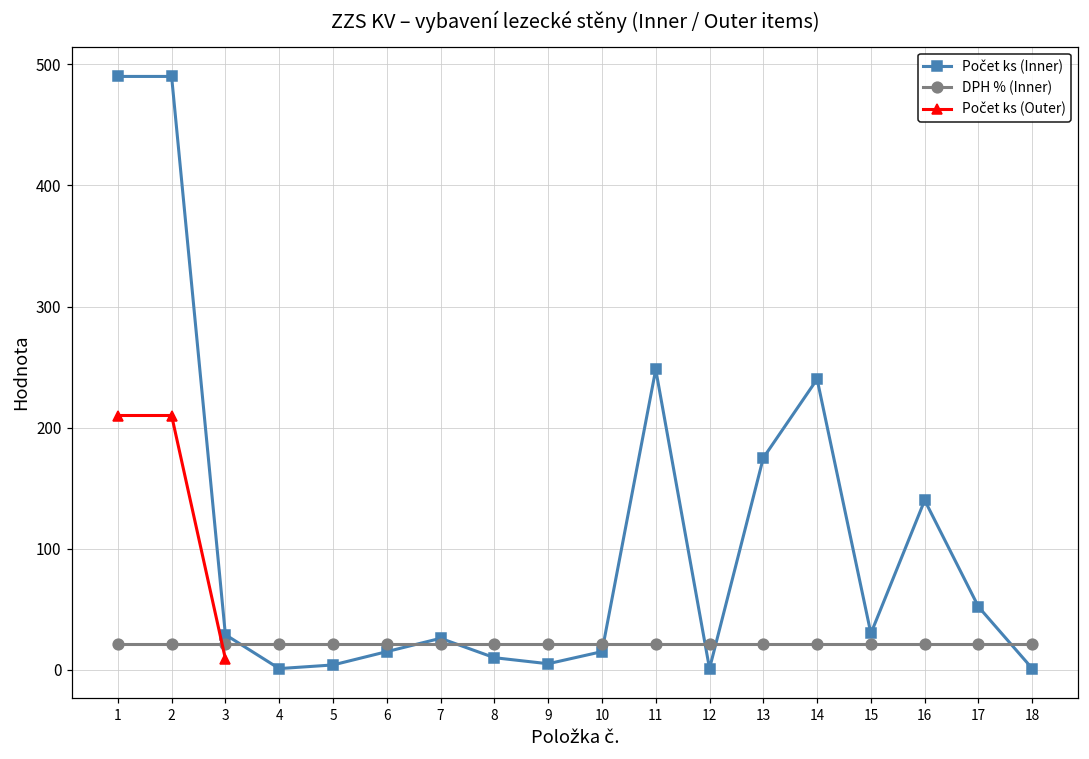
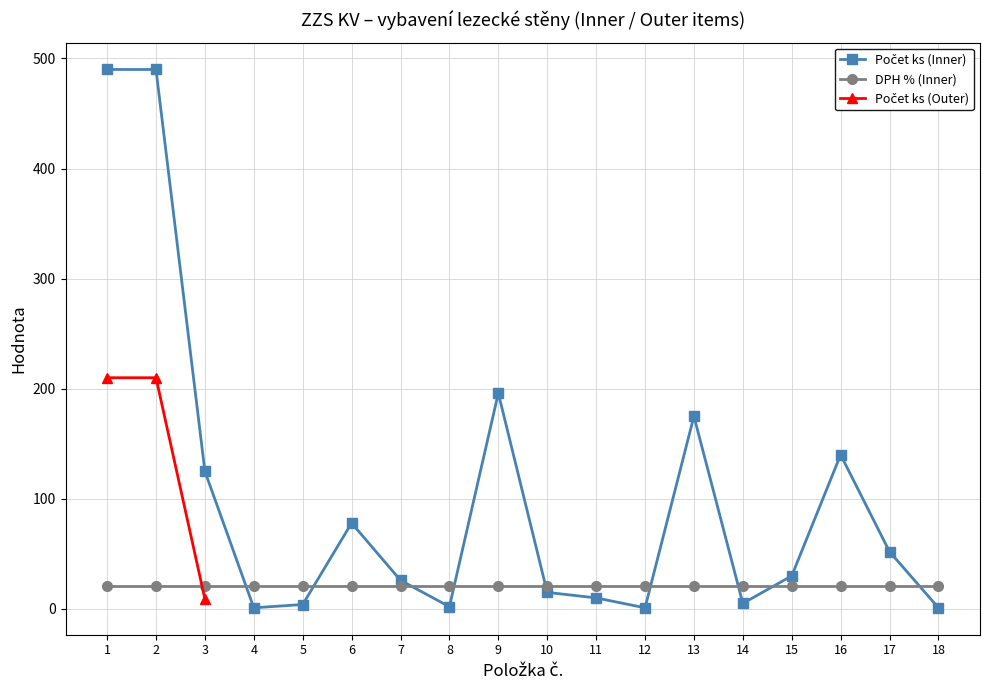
Počet ks (Inner), 3: 29 -> 125
Počet ks (Inner), 6: 15 -> 78
Počet ks (Inner), 8: 10 -> 2
Počet ks (Inner), 9: 5 -> 196
Počet ks (Inner), 11: 248 -> 10
Počet ks (Inner), 14: 240 -> 5
